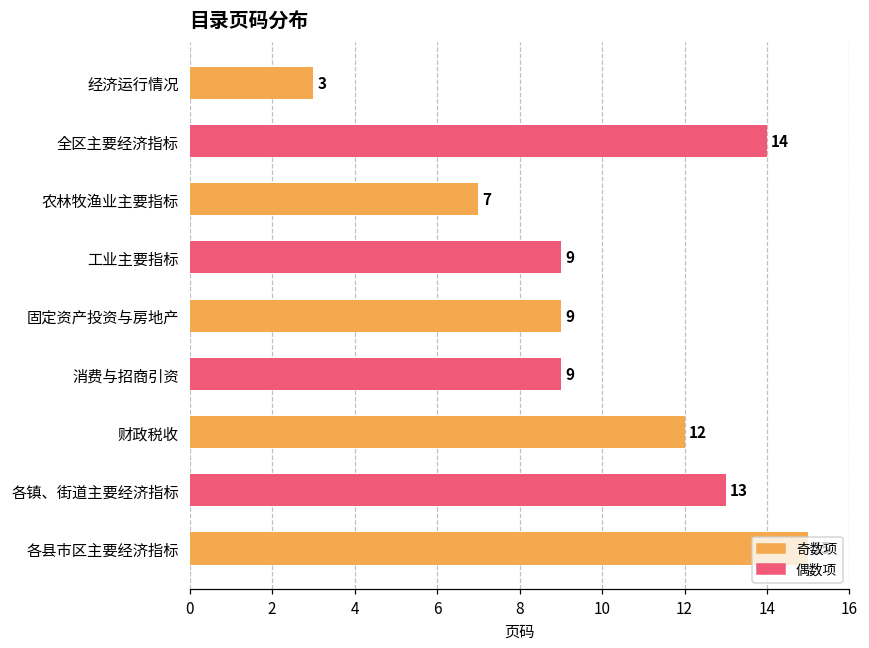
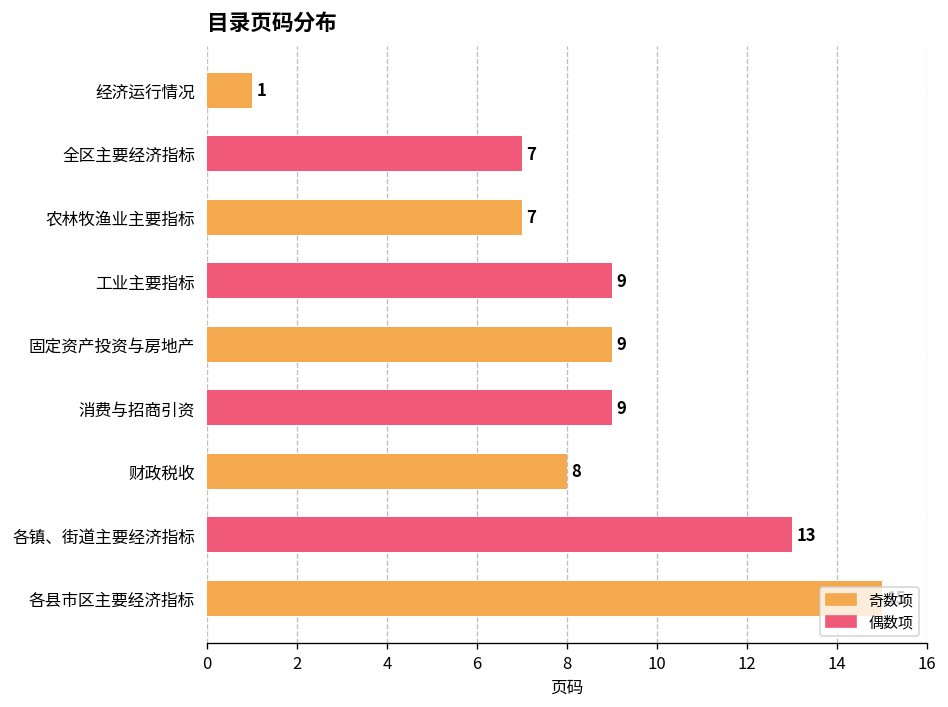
经济运行情况: 3 -> 1
全区主要经济指标: 14 -> 7
财政税收: 12 -> 8
